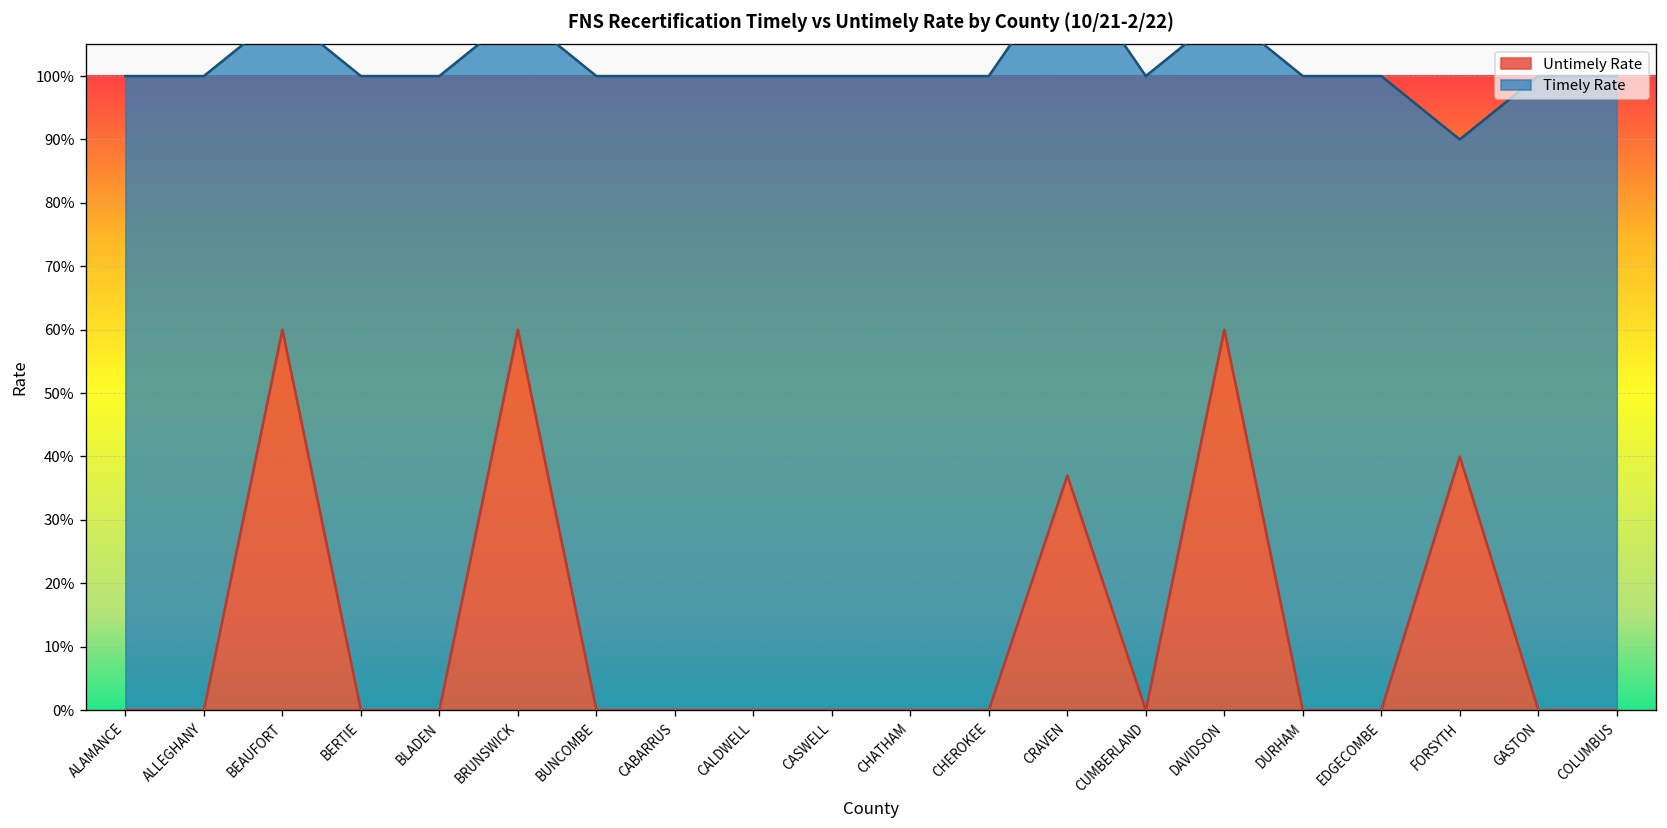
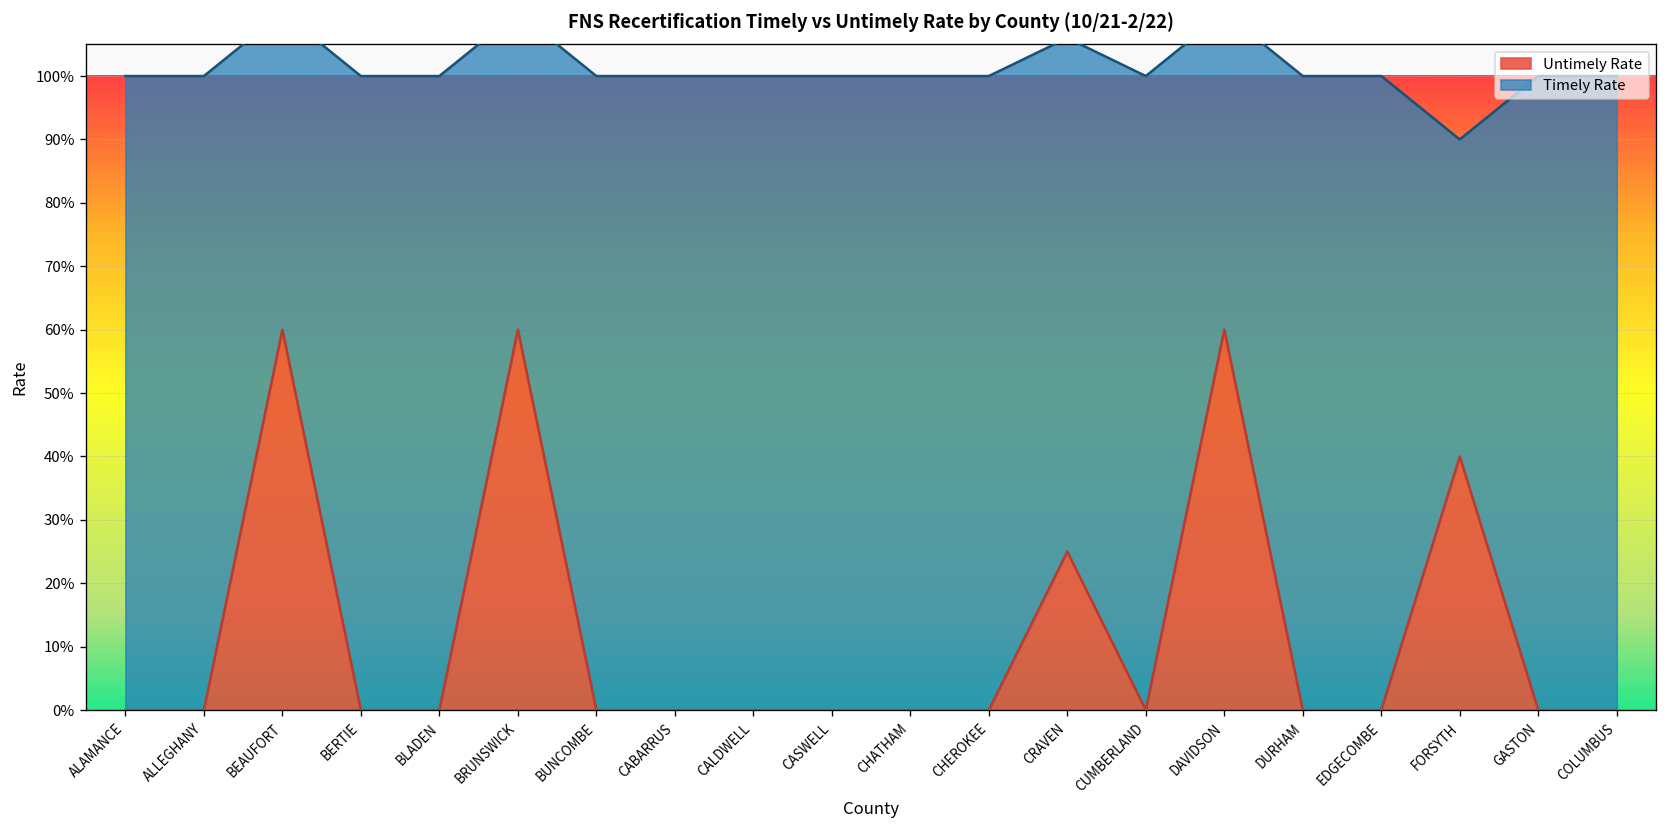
Untimely Rate, CRAVEN: 37% -> 25%
